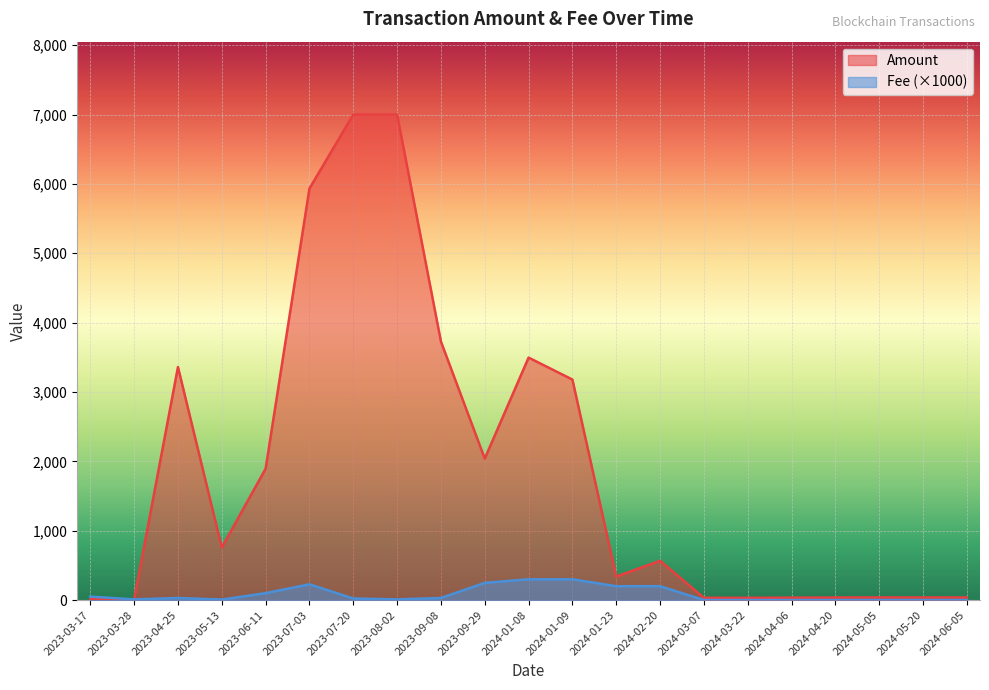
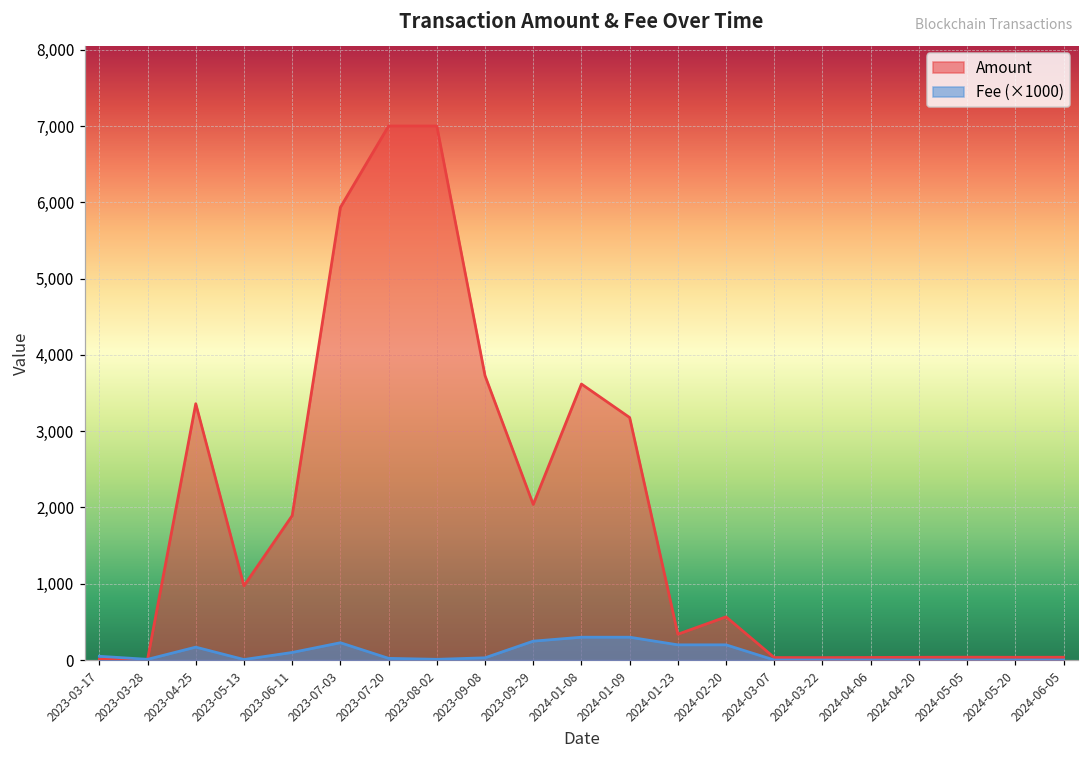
Fee (×1000), 2023-04-25: 0 -> 200
Amount, 2023-05-13: 800 -> 1,000
Amount, 2024-01-08: 3,500 -> 3,600
